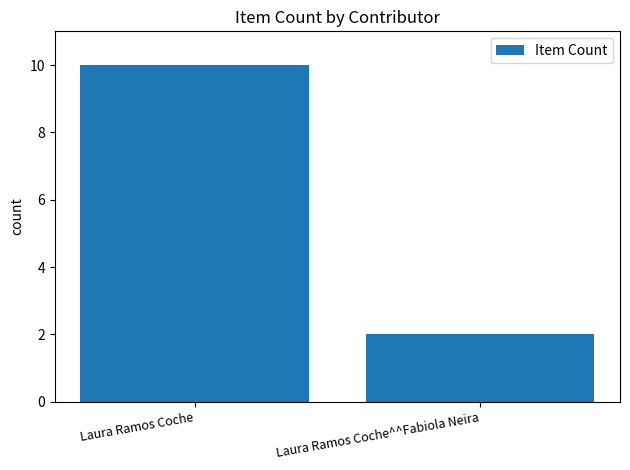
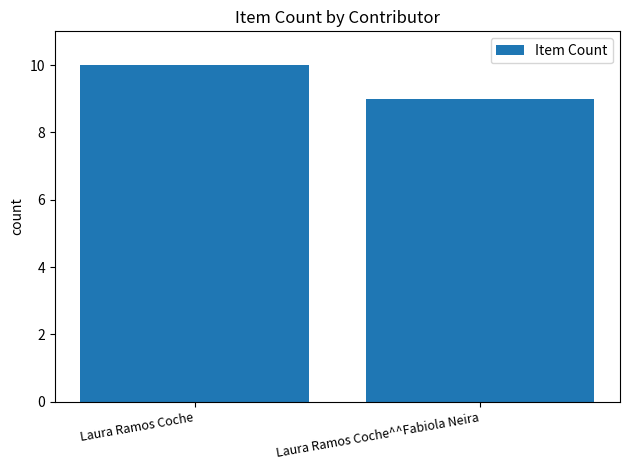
Laura Ramos Coche^^Fabiola Neira: 2 -> 9
